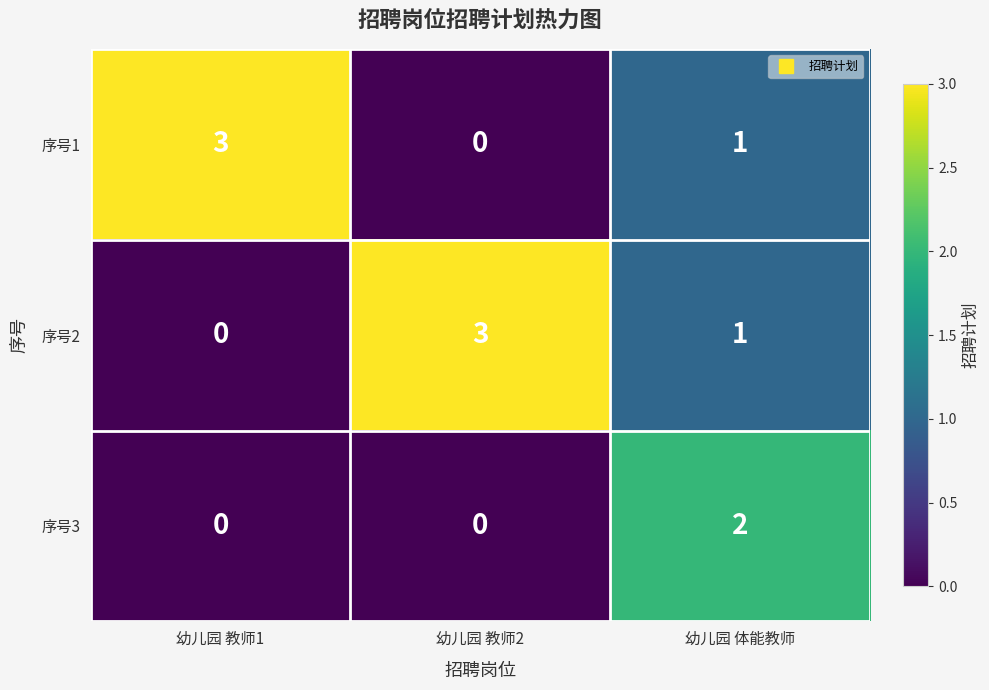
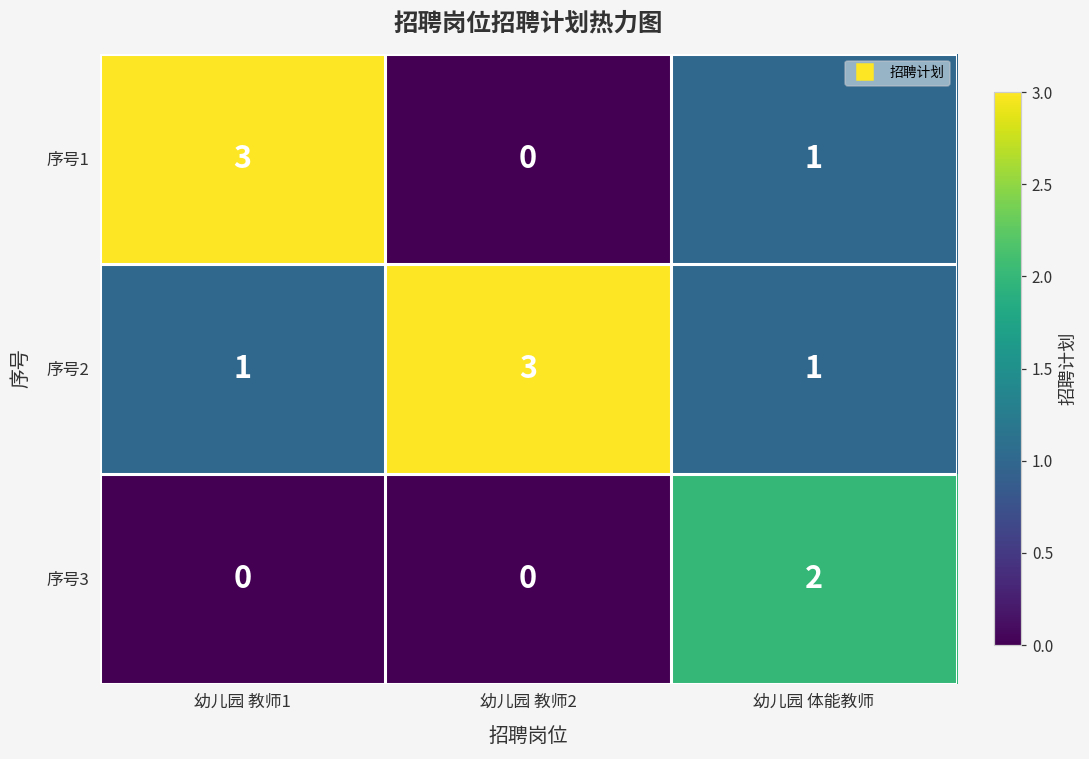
序号2, 幼儿园 教师1: 0 -> 1
